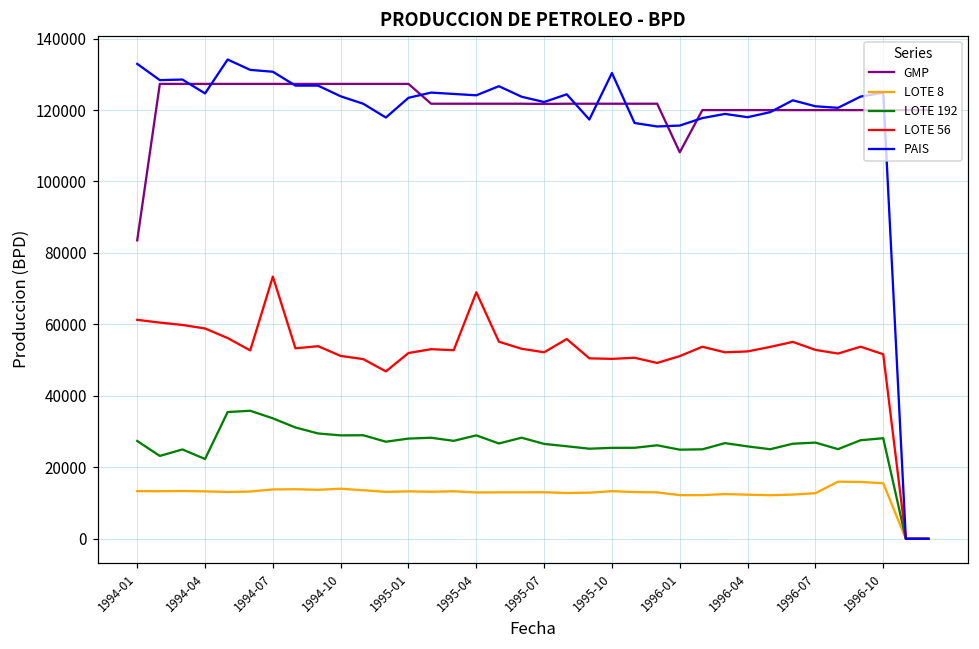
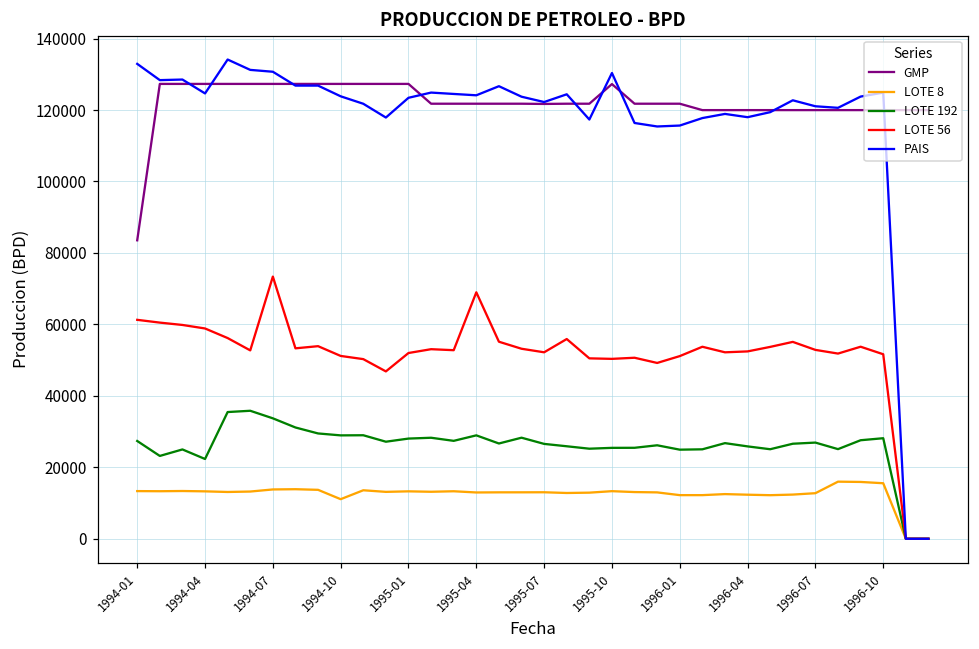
LOTE 8, 1994-10: 14000 -> 11000
GMP, 1995-10: 122000 -> 127000
GMP, 1996-01: 108000 -> 122000
